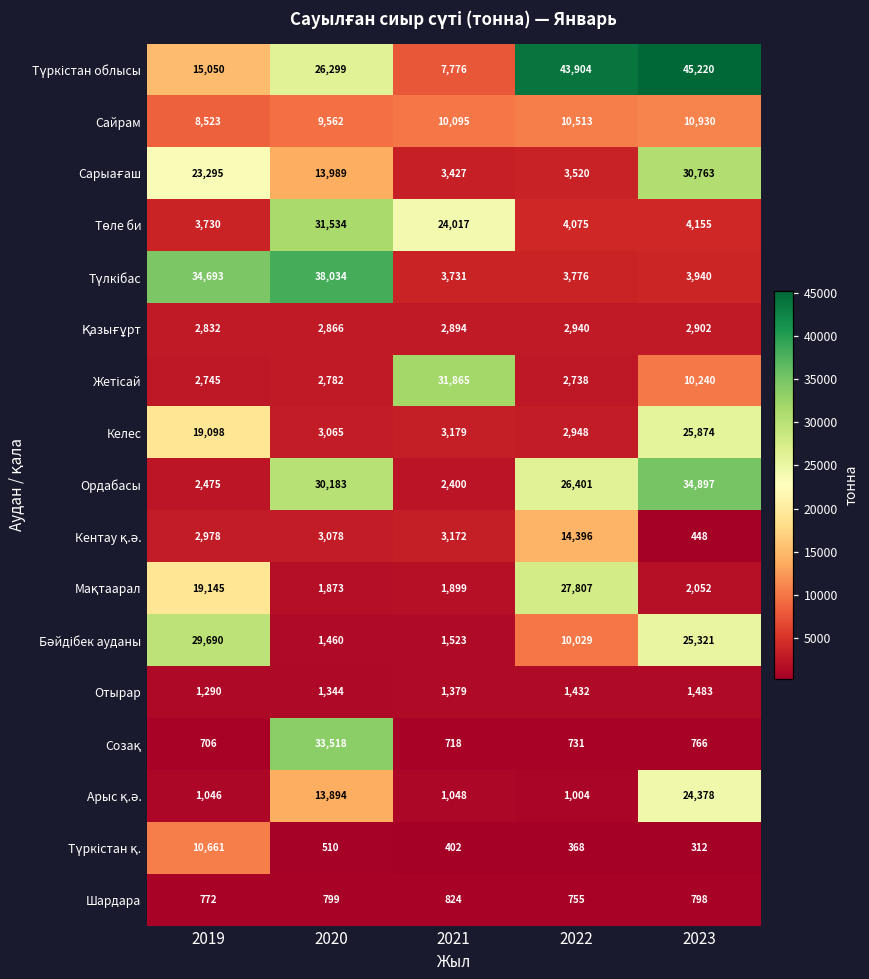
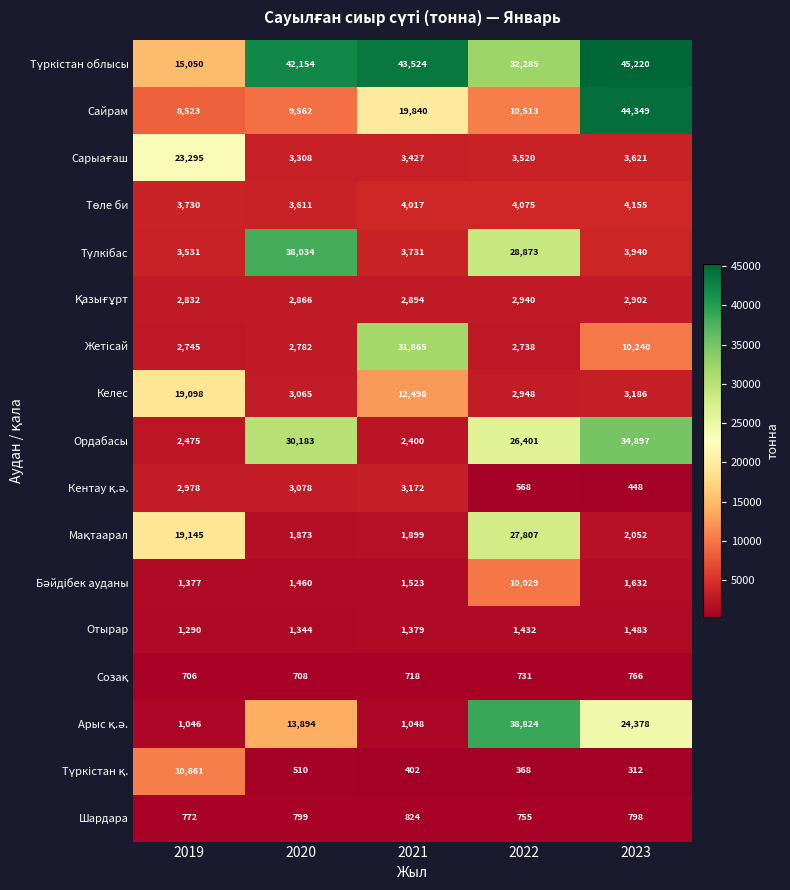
Түркістан облысы, 2020: 26,299 -> 42,154
Түркістан облысы, 2021: 7,776 -> 43,524
Түркістан облысы, 2022: 43,904 -> 32,285
Сайрам, 2021: 10,095 -> 19,840
Сайрам, 2023: 10,930 -> 44,349
Сарыағаш, 2020: 13,989 -> 3,308
Сарыағаш, 2023: 30,763 -> 3,621
Төле би, 2020: 31,534 -> 3,611
Төле би, 2021: 24,017 -> 4,017
Түлкібас, 2019: 34,693 -> 3,531
Түлкібас, 2022: 3,776 -> 28,873
Келес, 2021: 3,179 -> 12,498
Келес, 2023: 25,874 -> 3,186
Кентау қ.ә., 2022: 14,396 -> 568
Бәйдібек ауданы, 2019: 29,690 -> 1,377
Бәйдібек ауданы, 2023: 25,321 -> 1,632
Созақ, 2020: 33,518 -> 708
Арыс қ.ә., 2022: 1,004 -> 38,824
